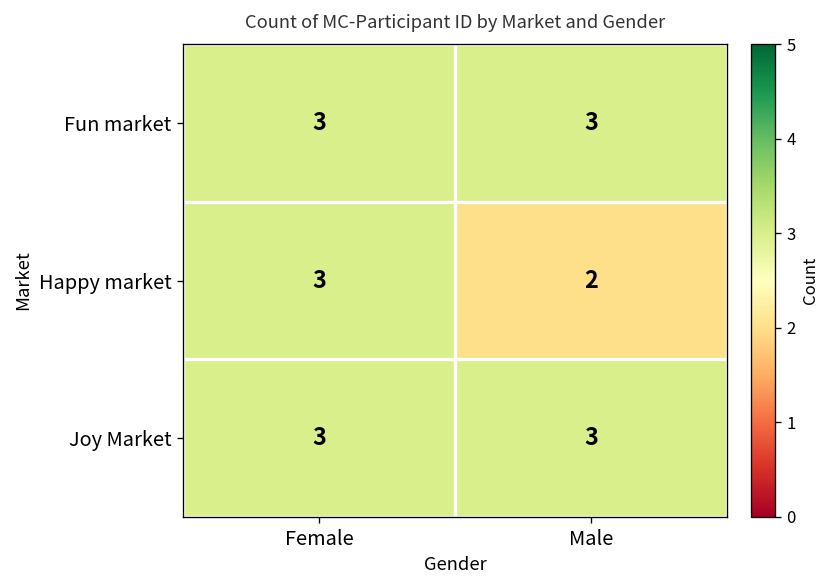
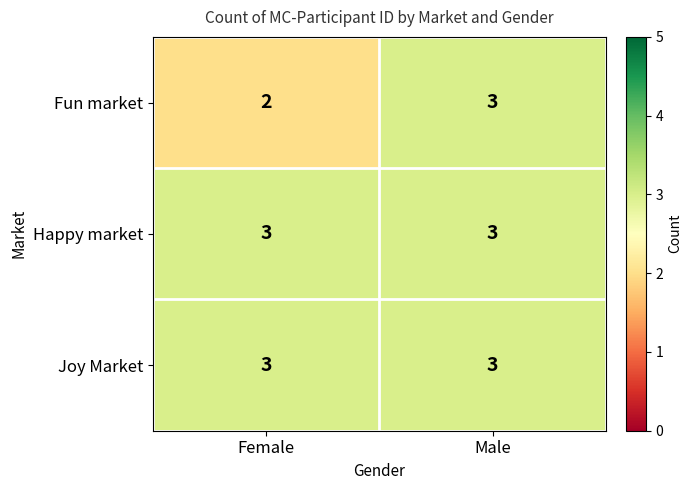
Fun market, Female: 3 -> 2
Happy market, Male: 2 -> 3
